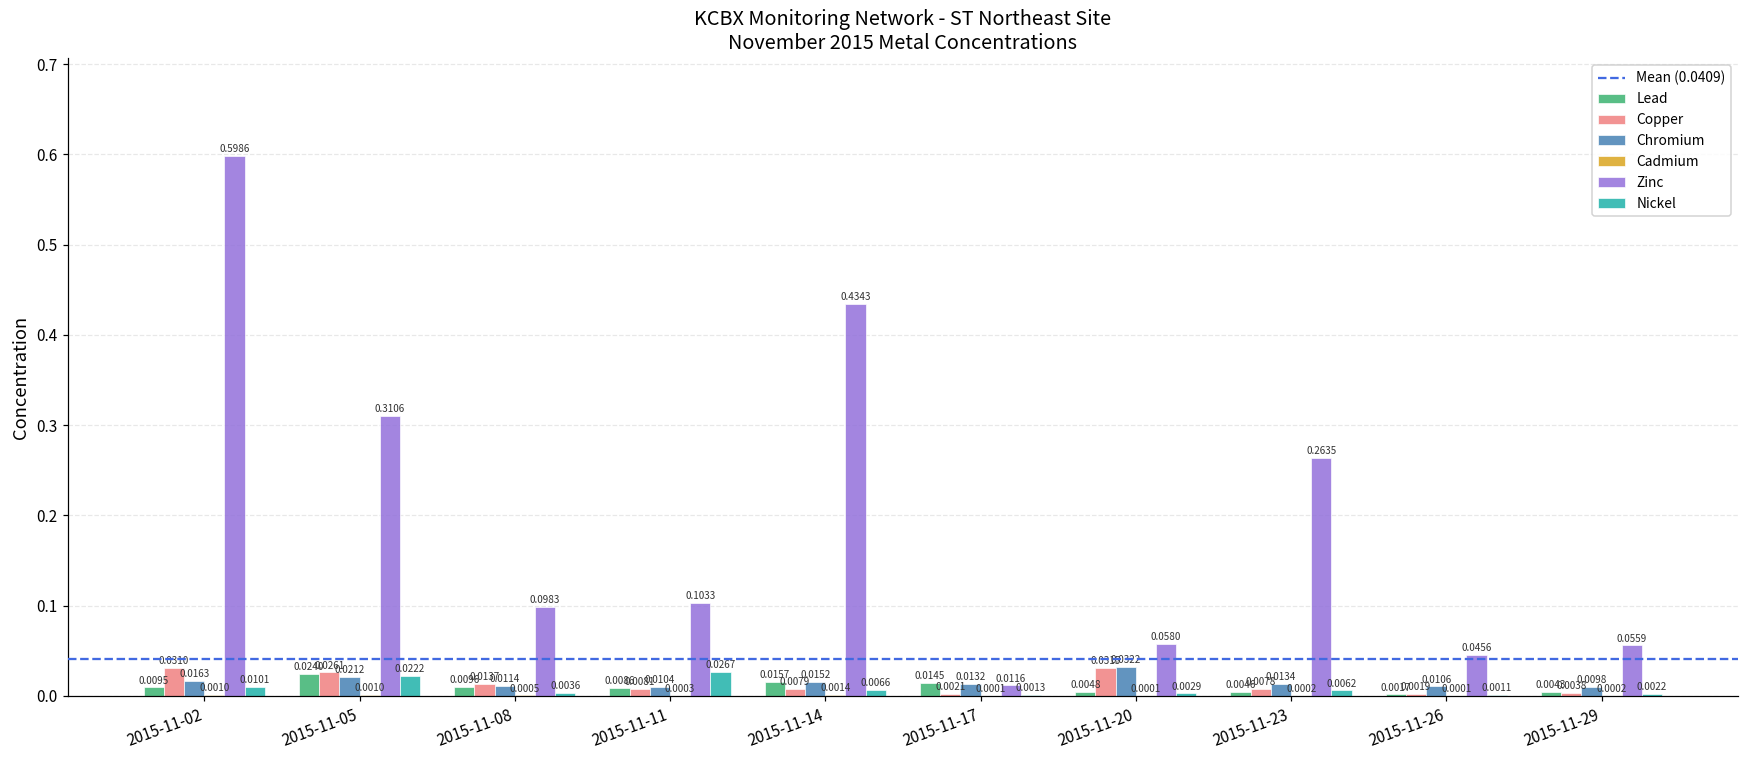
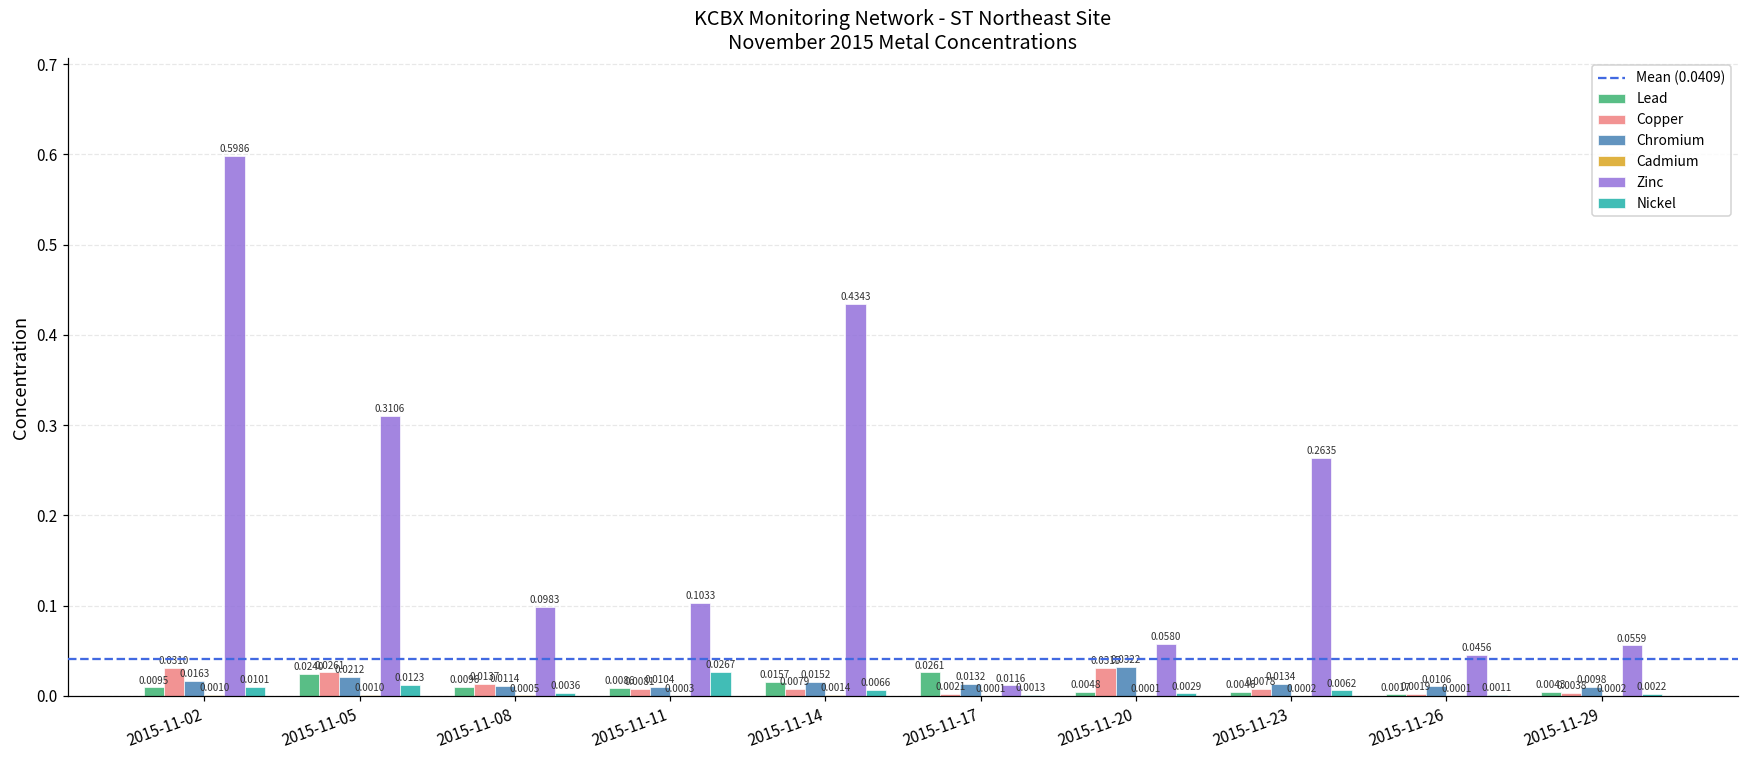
Nickel, 2015-11-05: 0.0222 -> 0.0123
Lead, 2015-11-17: 0.0145 -> 0.0261
